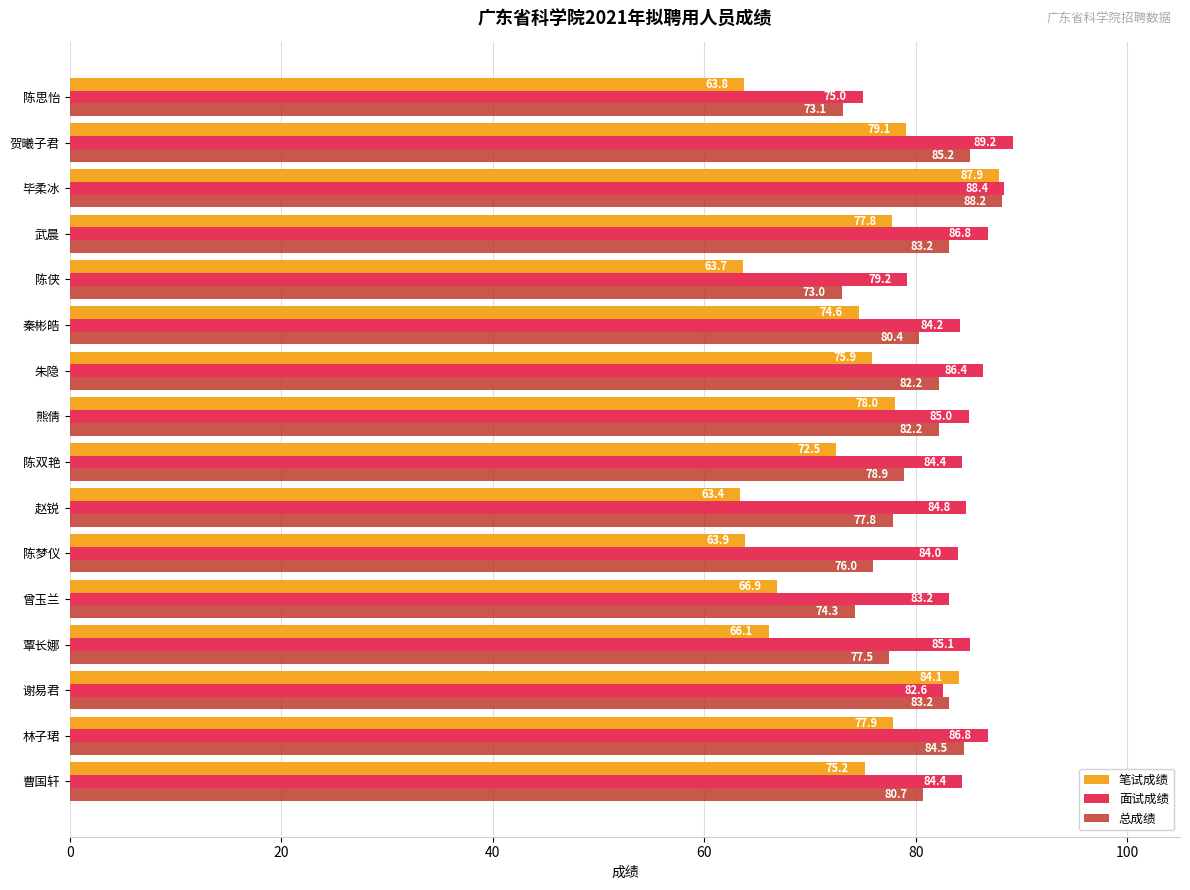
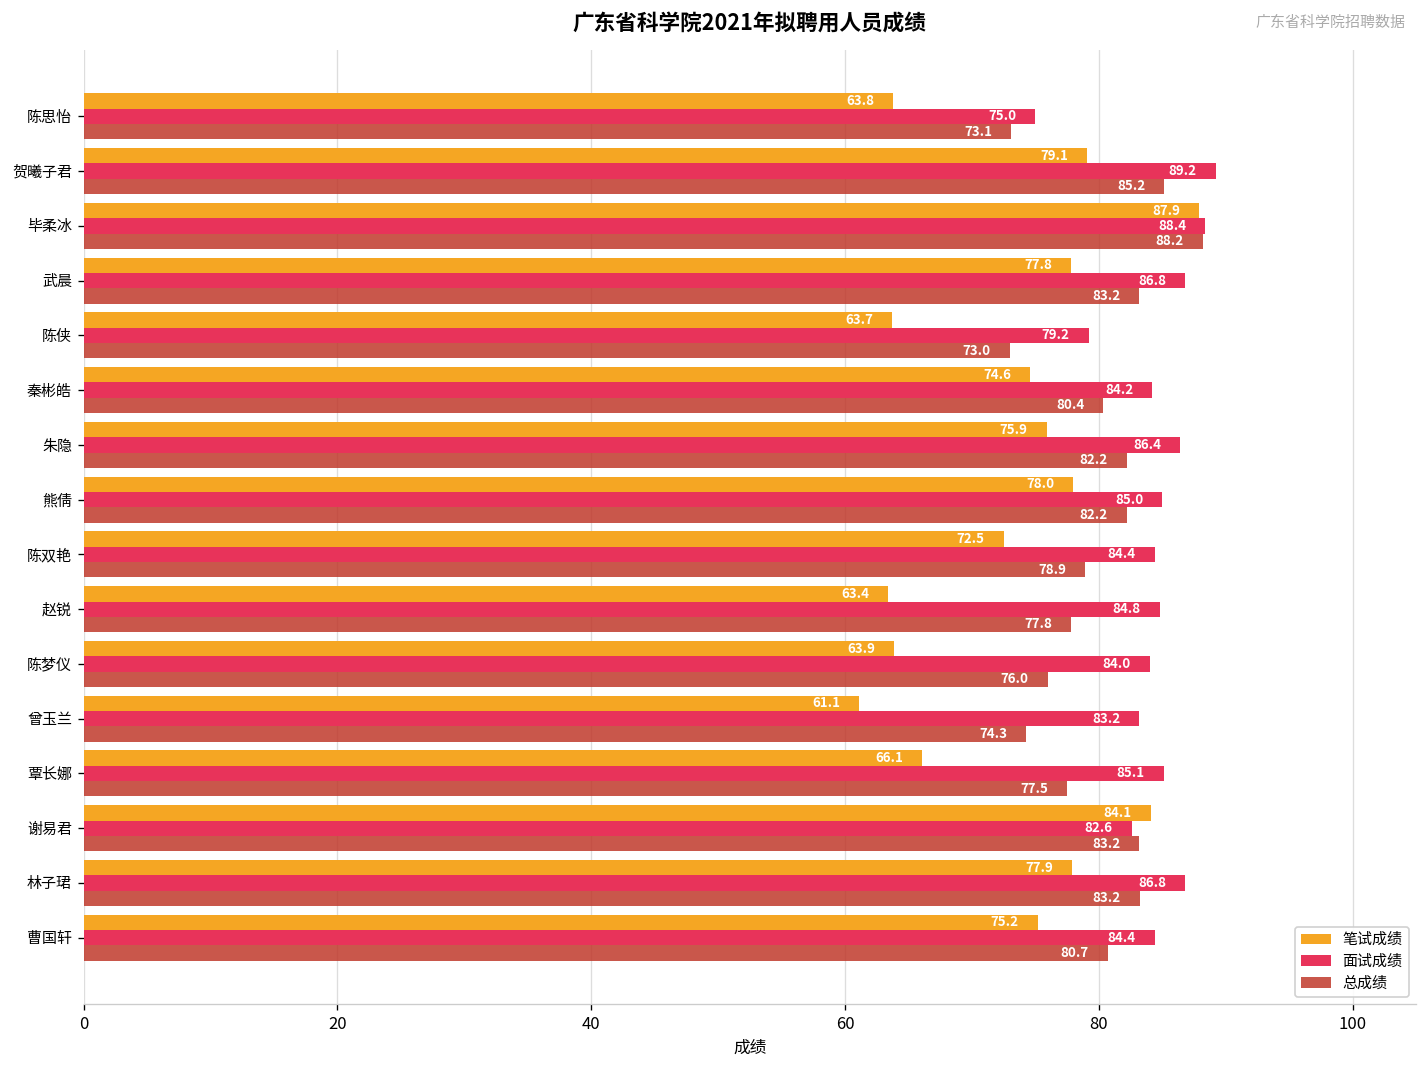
笔试成绩, 曾玉兰: 66.9 -> 61.1
总成绩, 林子珺: 84.5 -> 83.2
